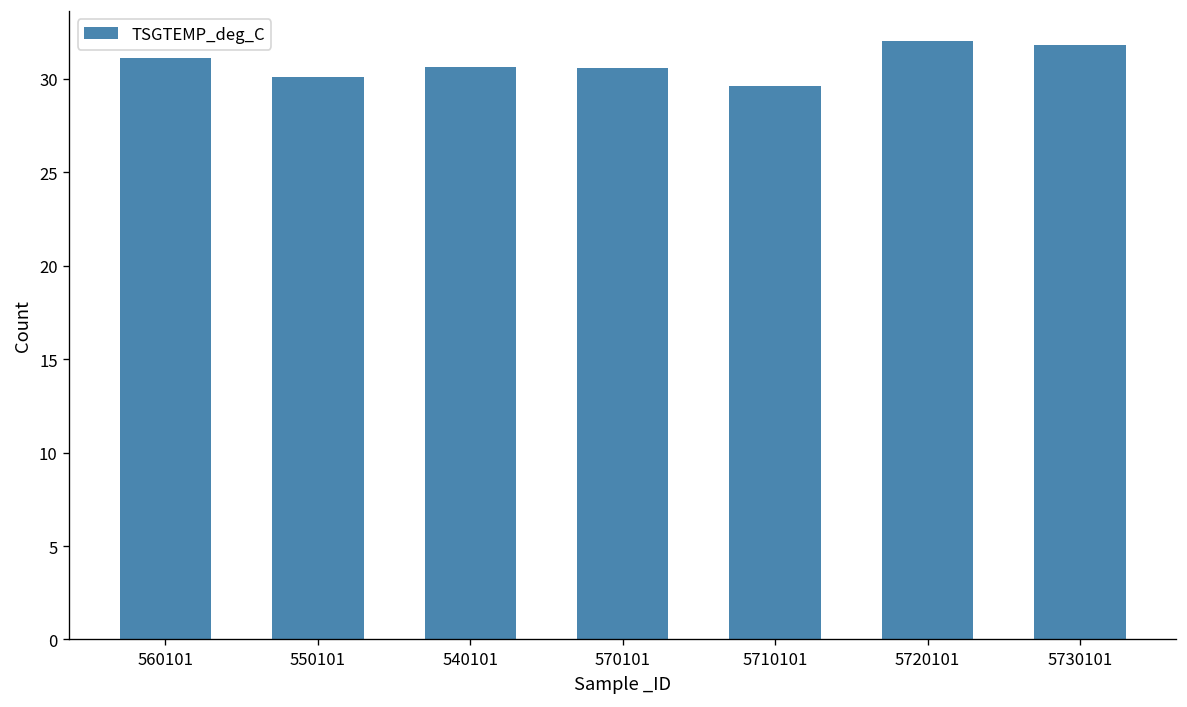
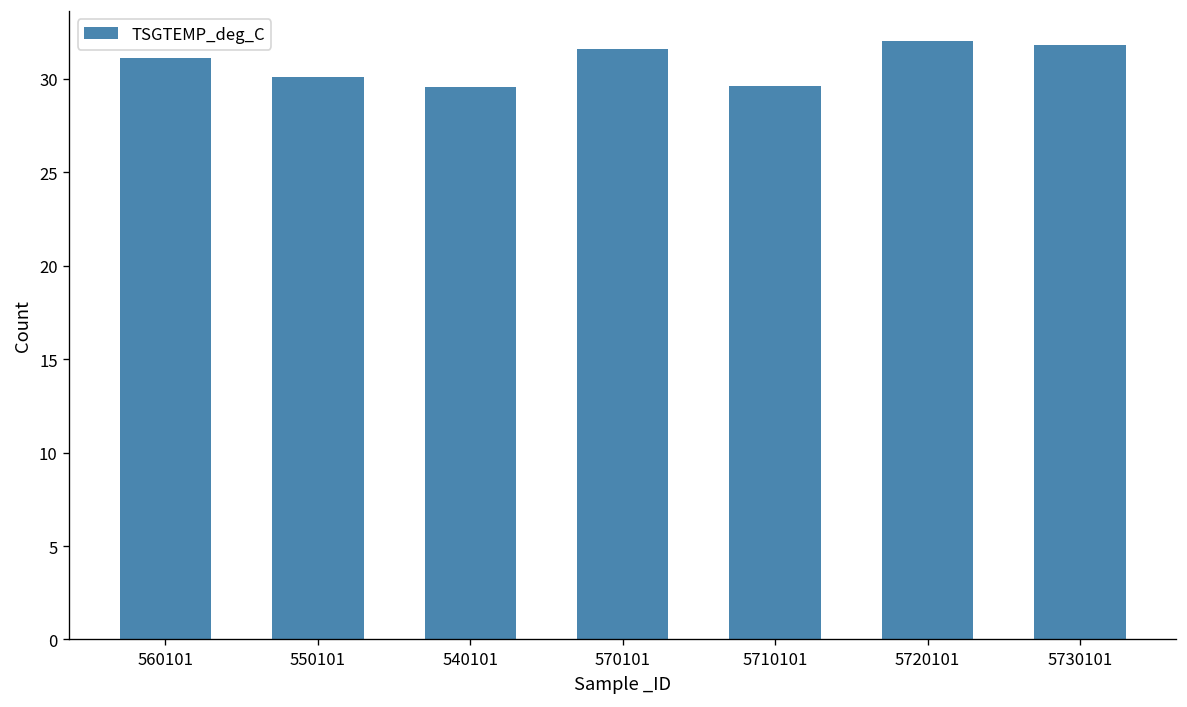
540101: 30.7 -> 29.6
570101: 30.6 -> 31.6
